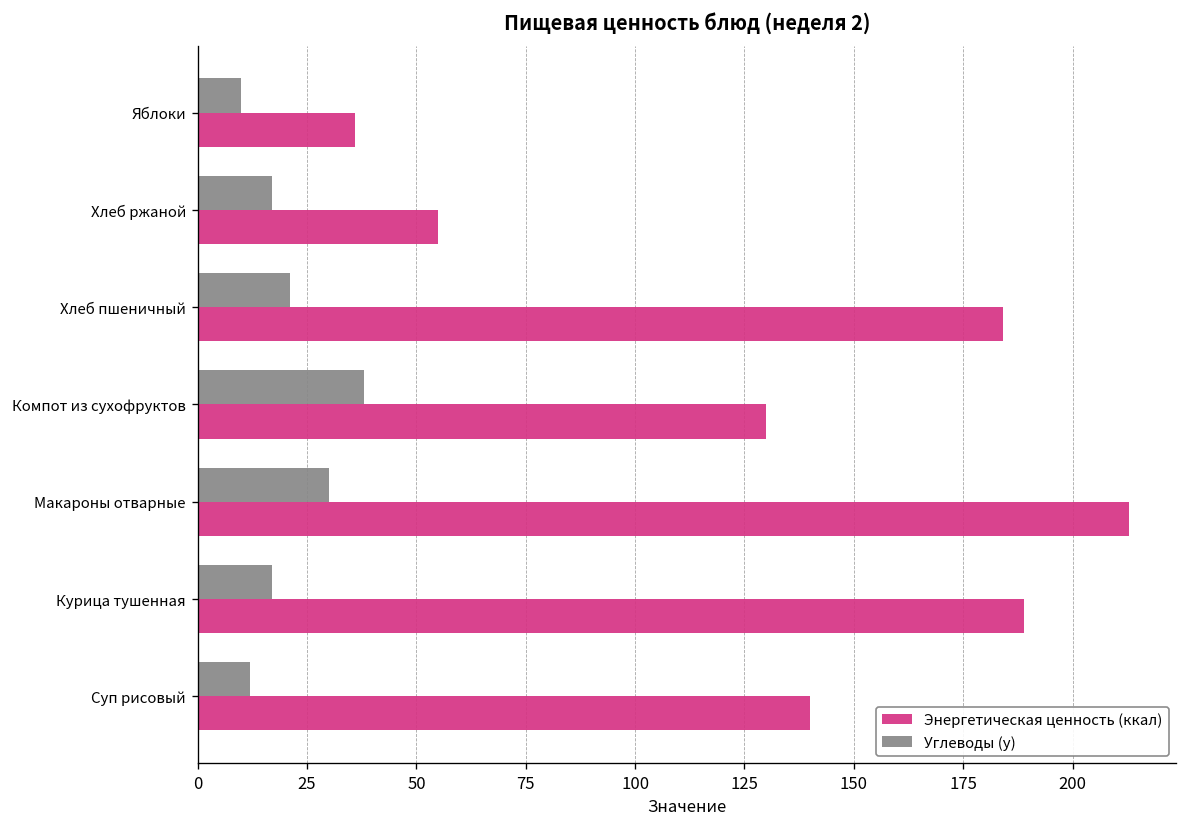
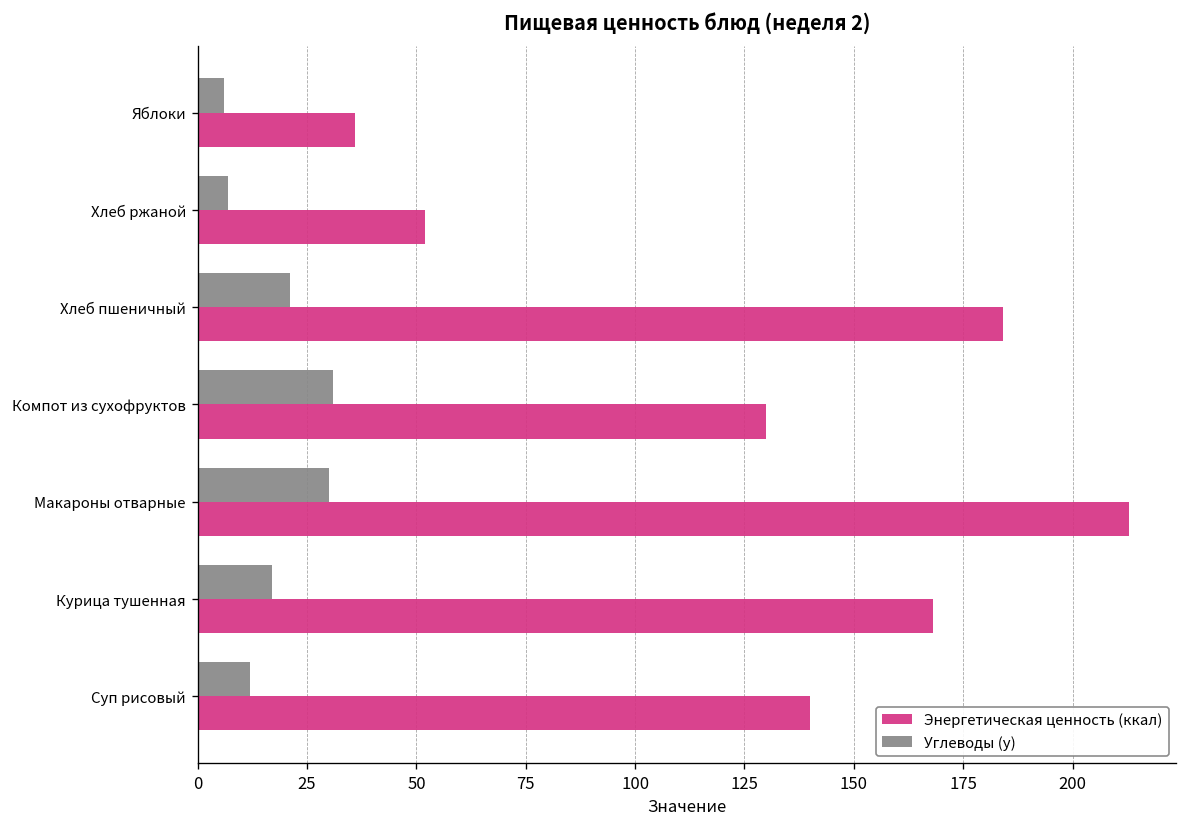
Углеводы (у), Яблоки: 10 -> 6
Углеводы (у), Хлеб ржаной: 17 -> 7
Энергетическая ценность (ккал), Хлеб ржаной: 55 -> 52
Углеводы (у), Компот из сухофруктов: 38 -> 31
Энергетическая ценность (ккал), Курица тушенная: 189 -> 168
